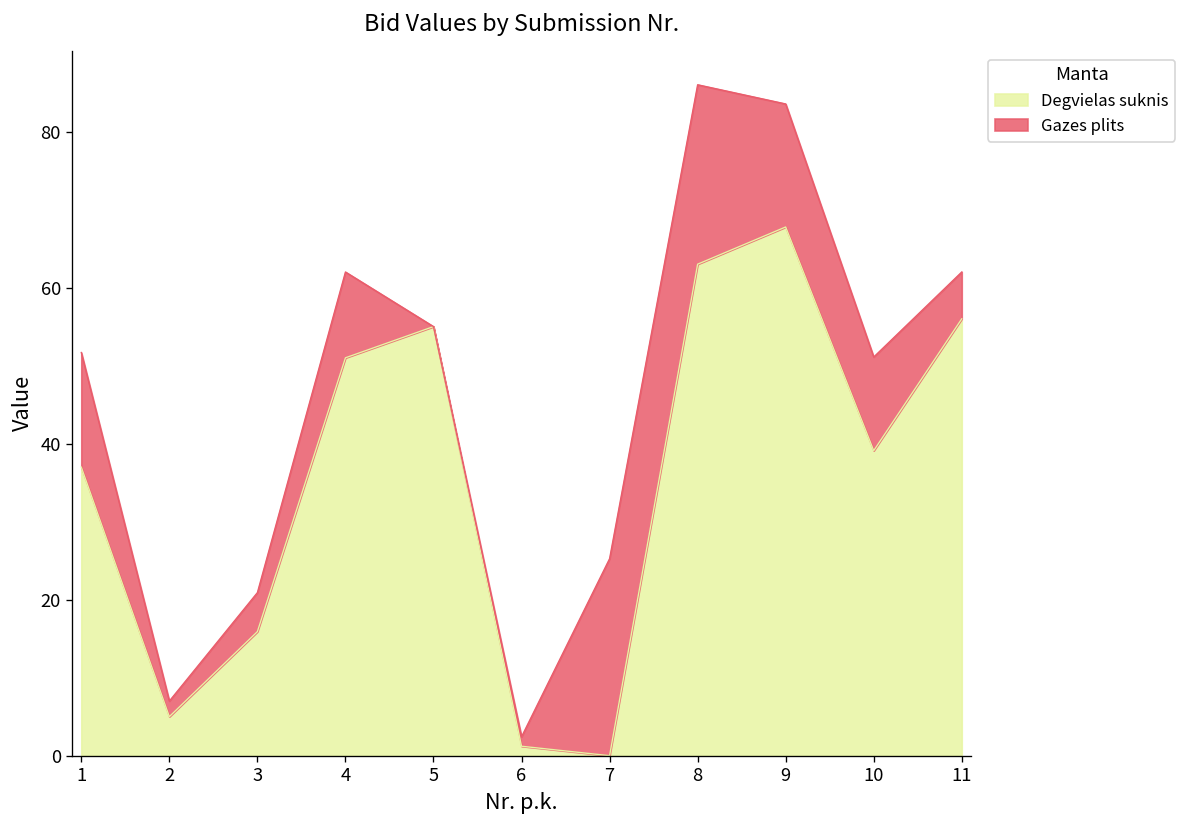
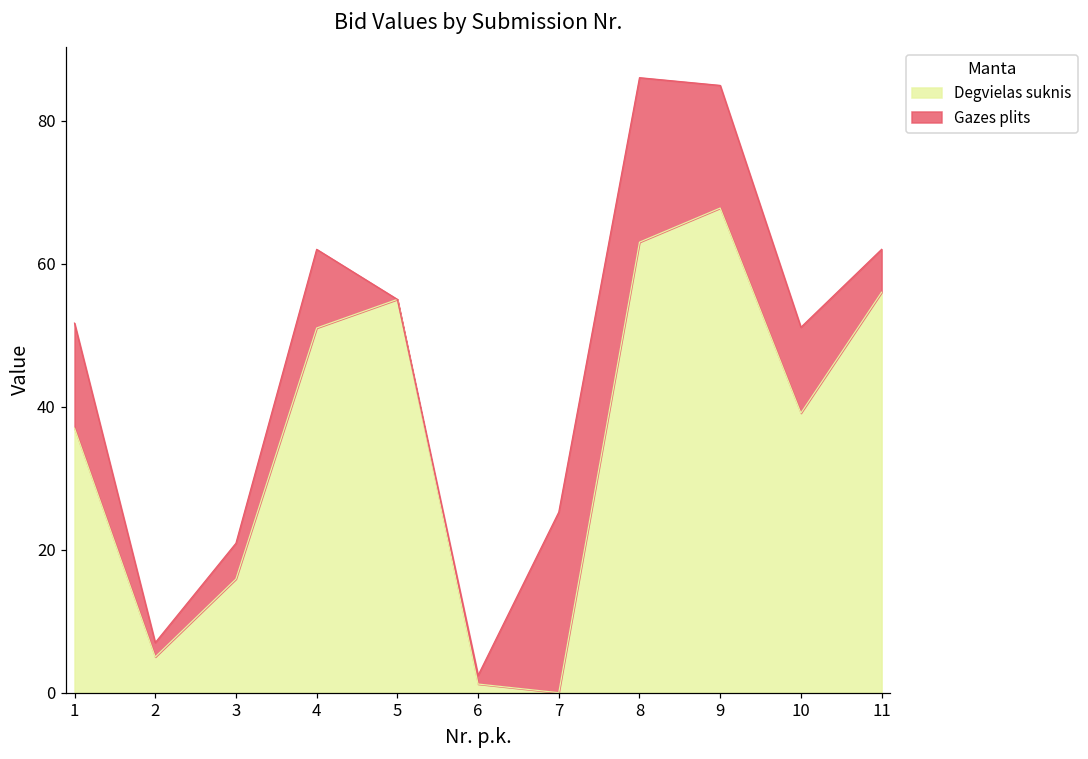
Gazes plits, 9: 16 -> 17
